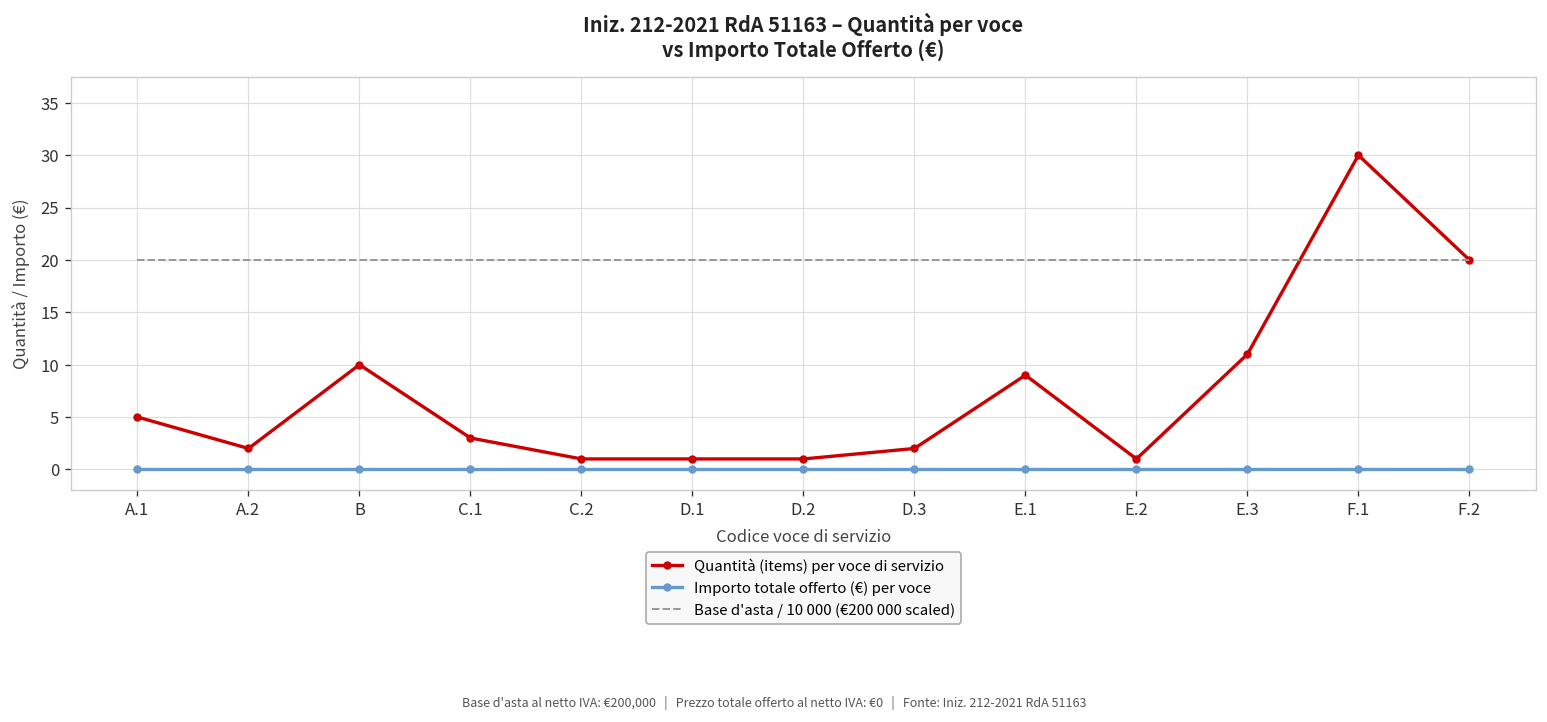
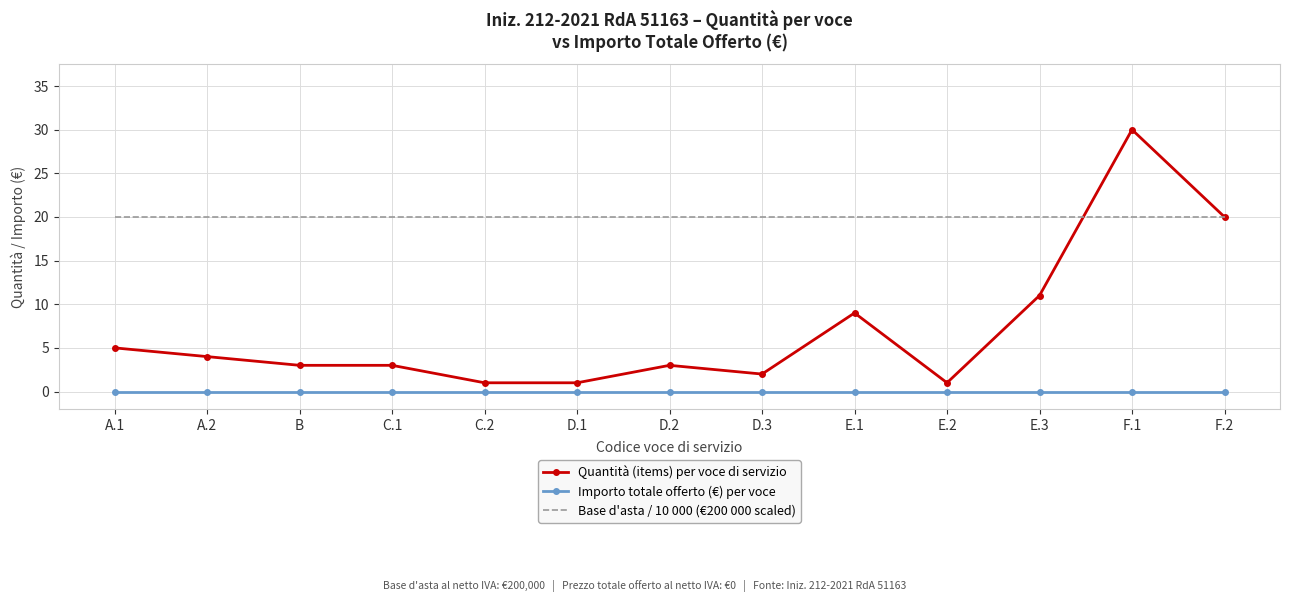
Quantità (items) per voce di servizio, A.2: 2 -> 4
Quantità (items) per voce di servizio, B: 10 -> 3
Quantità (items) per voce di servizio, D.2: 1 -> 3
